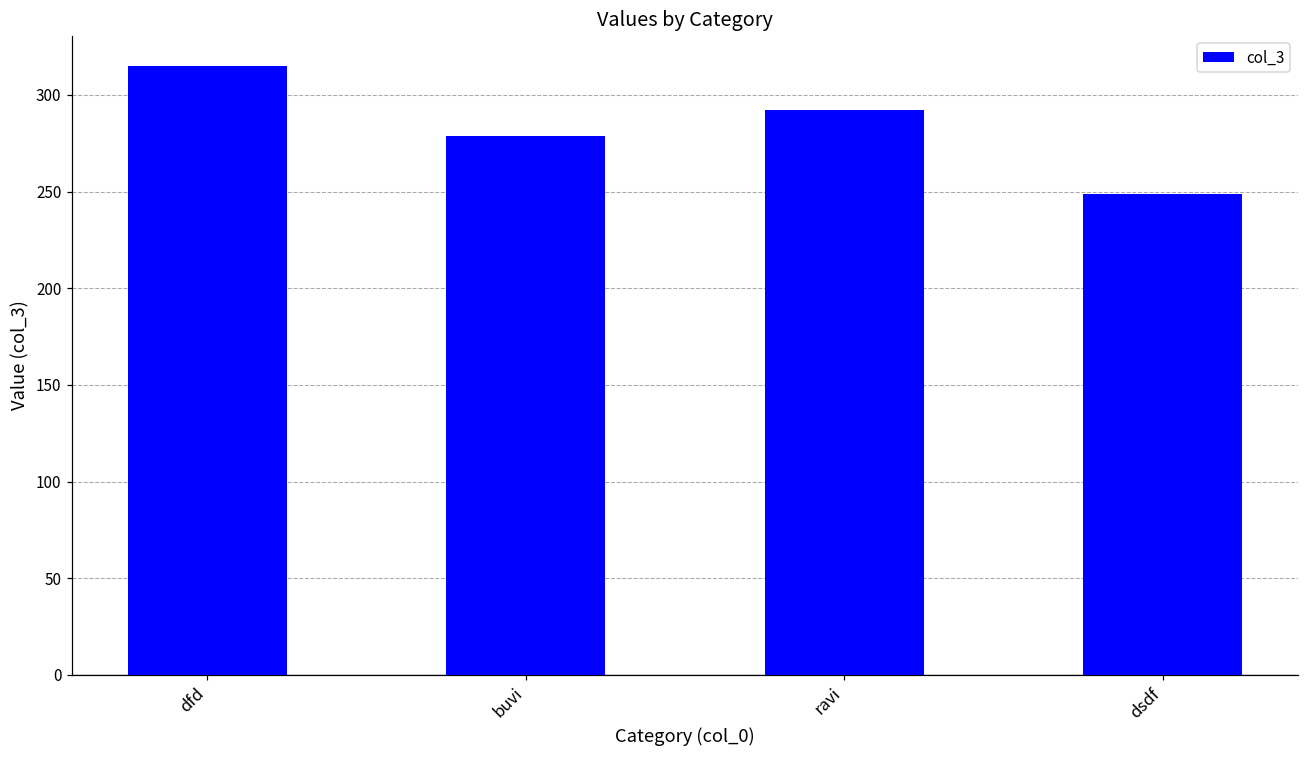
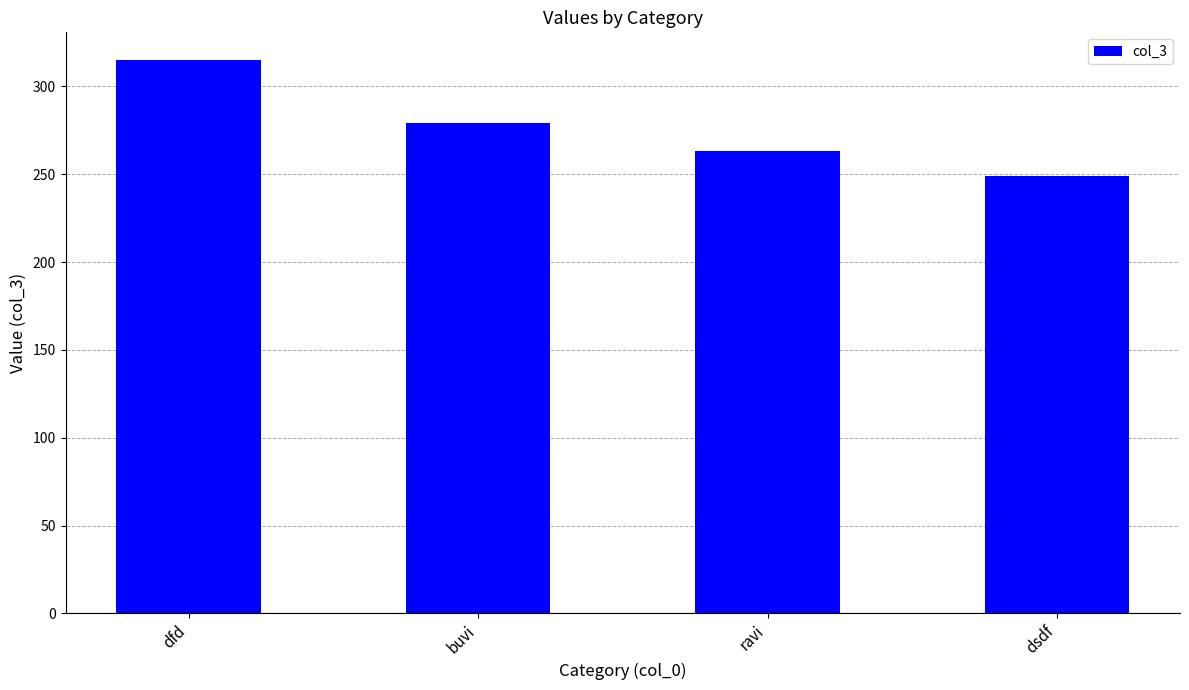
ravi: 292 -> 263
